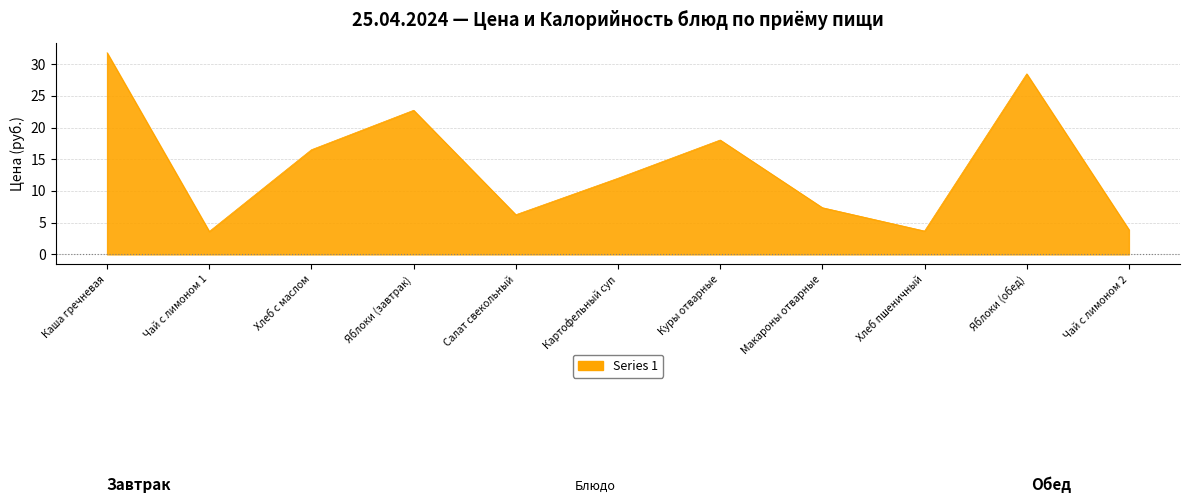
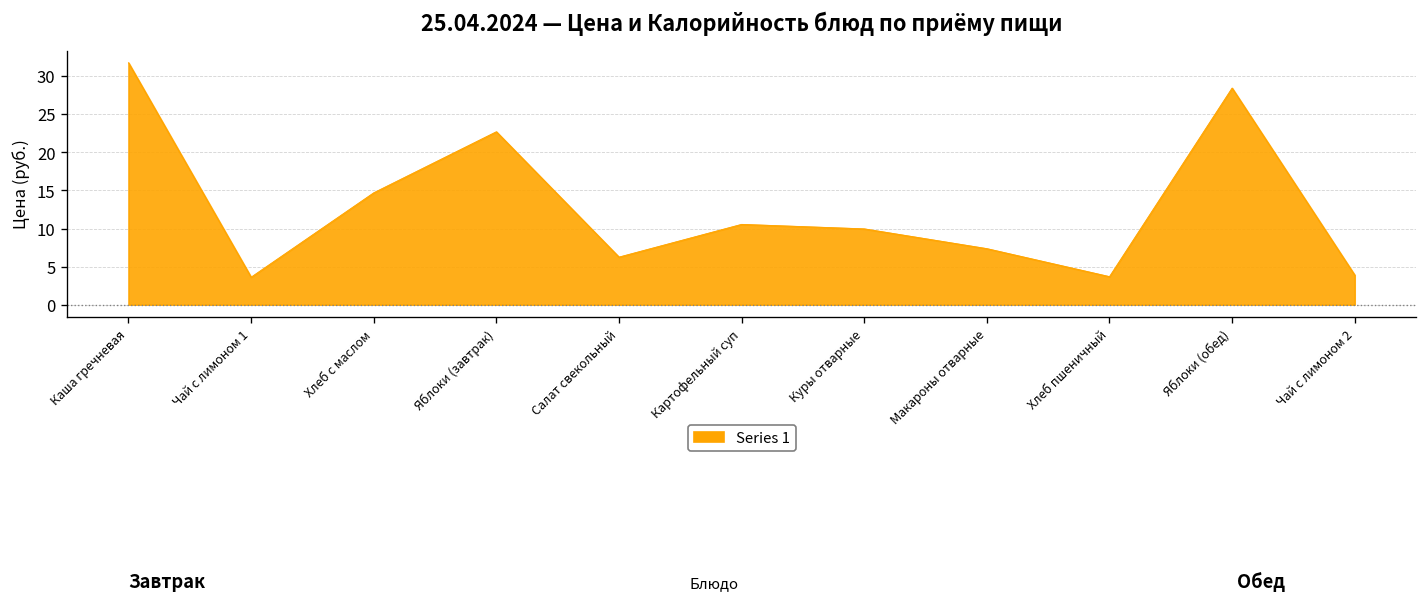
Хлеб с маслом: 17 -> 15
Картофельный суп: 12 -> 11
Куры отварные: 18 -> 10
